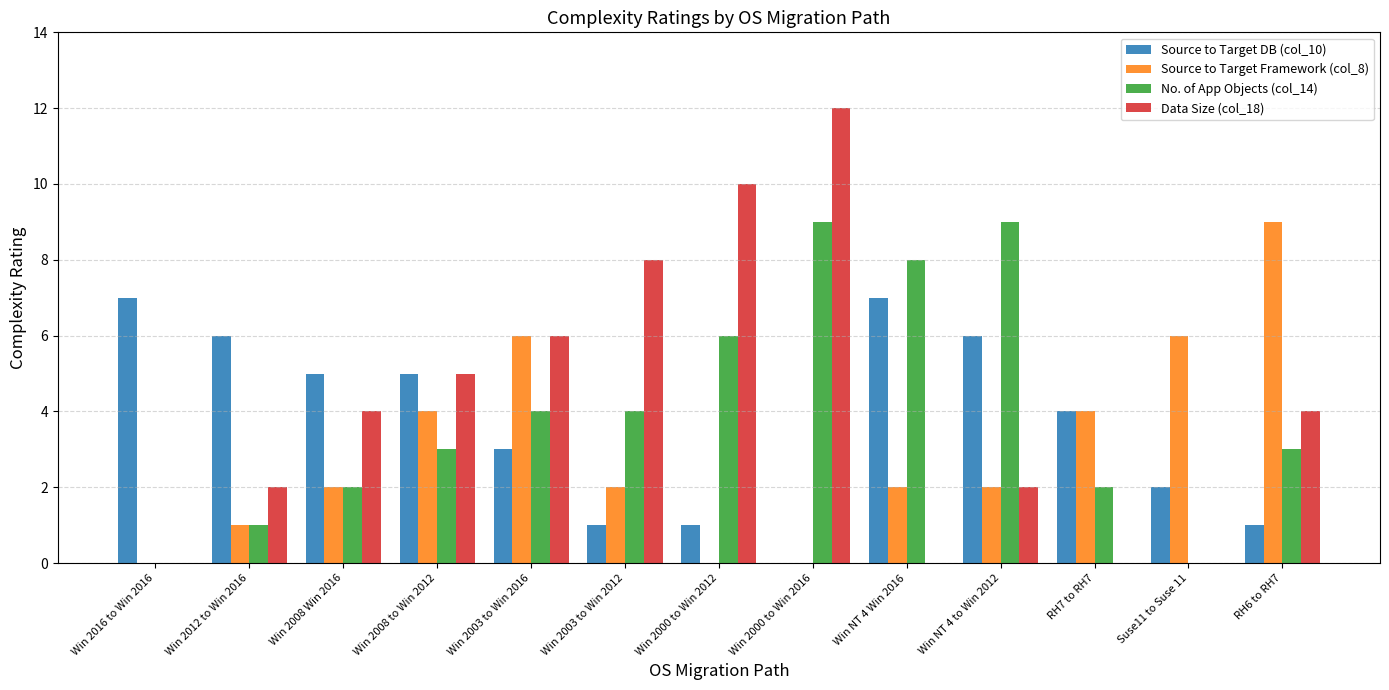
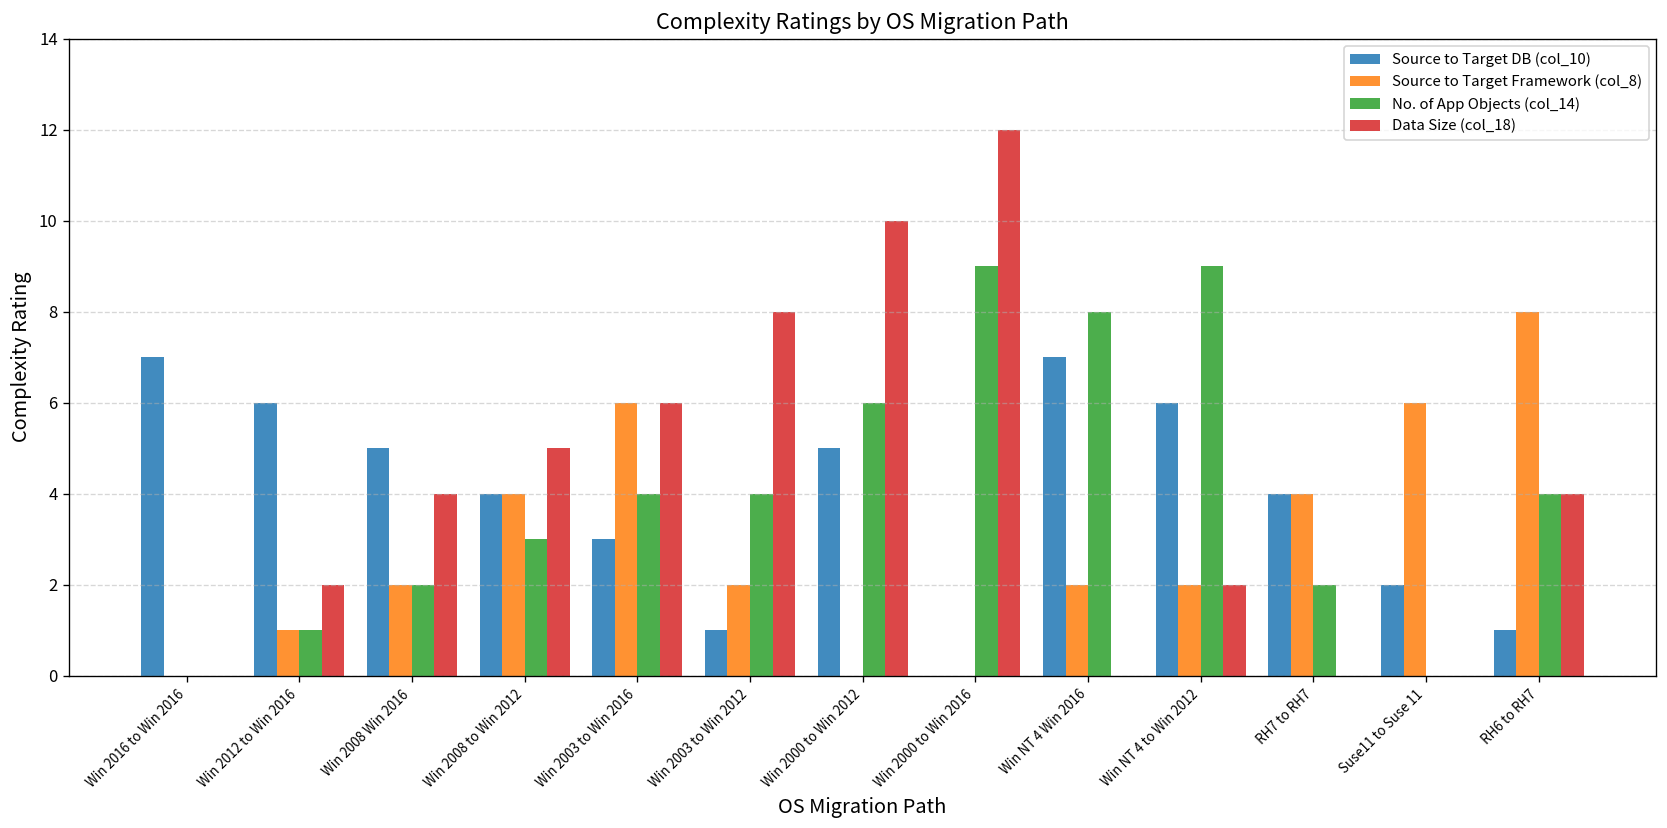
Source to Target DB (col_10), Win 2008 to Win 2012: 5 -> 4
Source to Target DB (col_10), Win 2000 to Win 2012: 1 -> 5
Source to Target Framework (col_8), RH6 to RH7: 9 -> 8
No. of App Objects (col_14), RH6 to RH7: 3 -> 4
